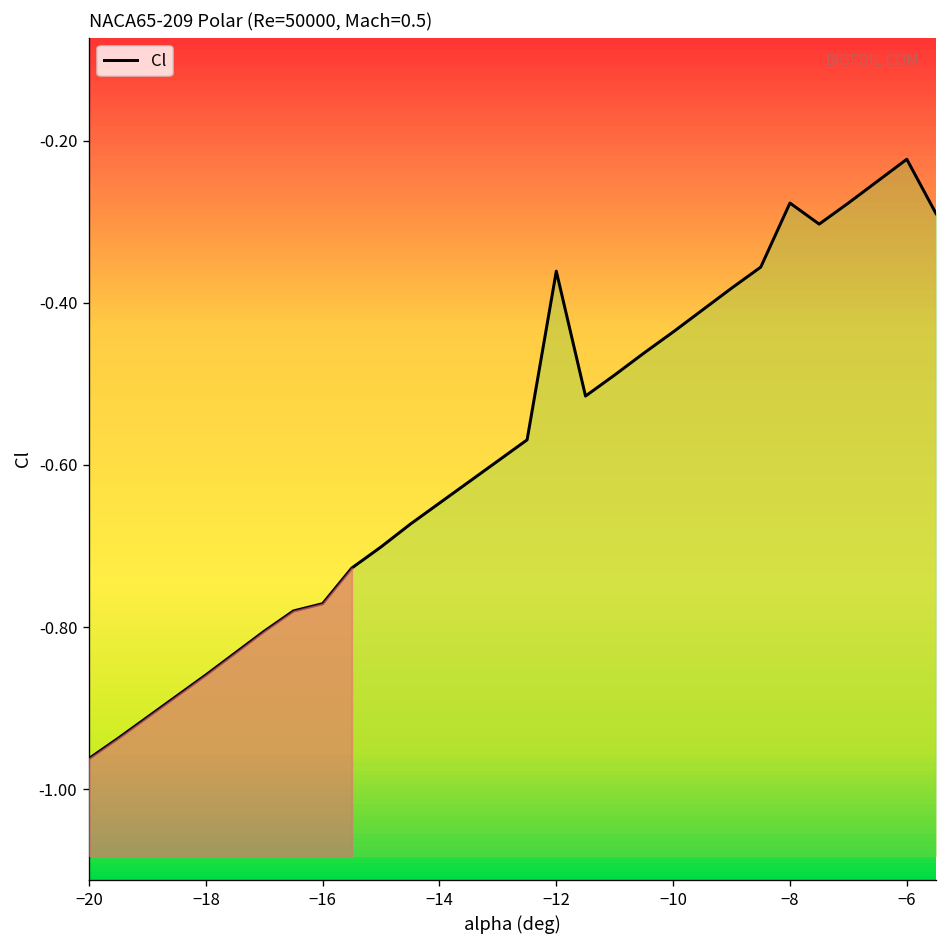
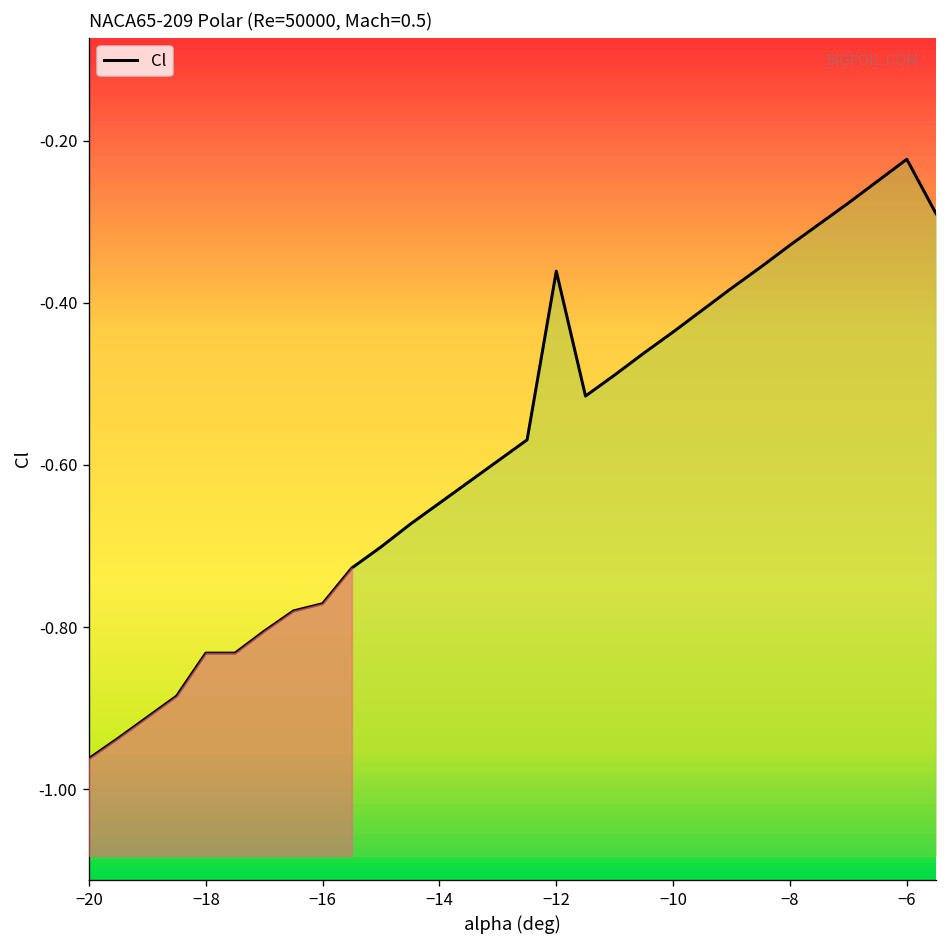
Cl, −18: -0.86 -> -0.83
Cl, −8: -0.28 -> -0.33
